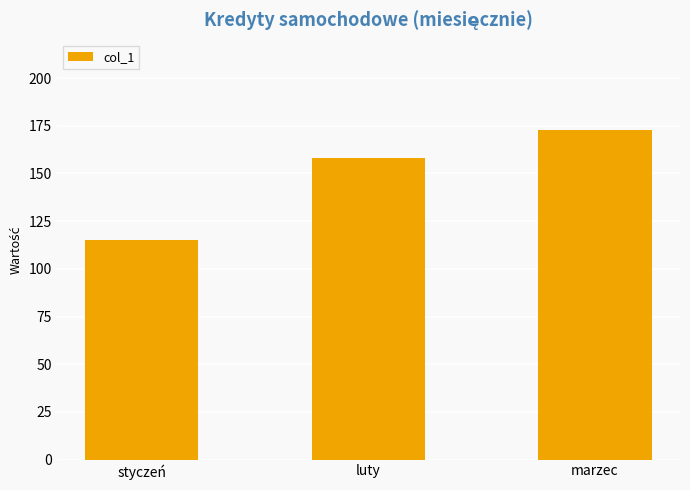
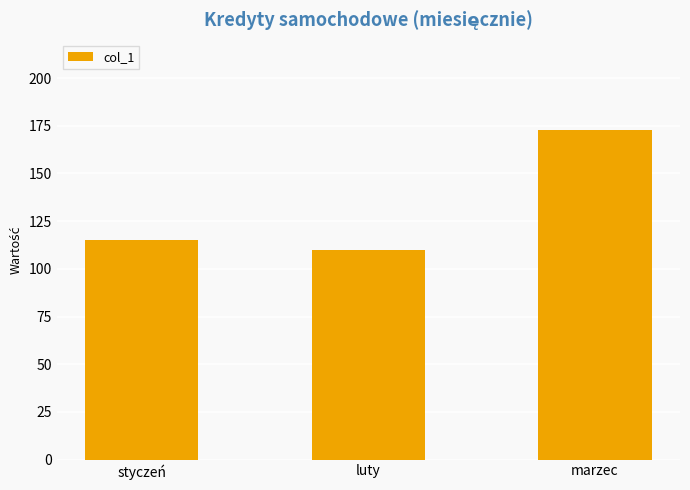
luty: 158 -> 110
